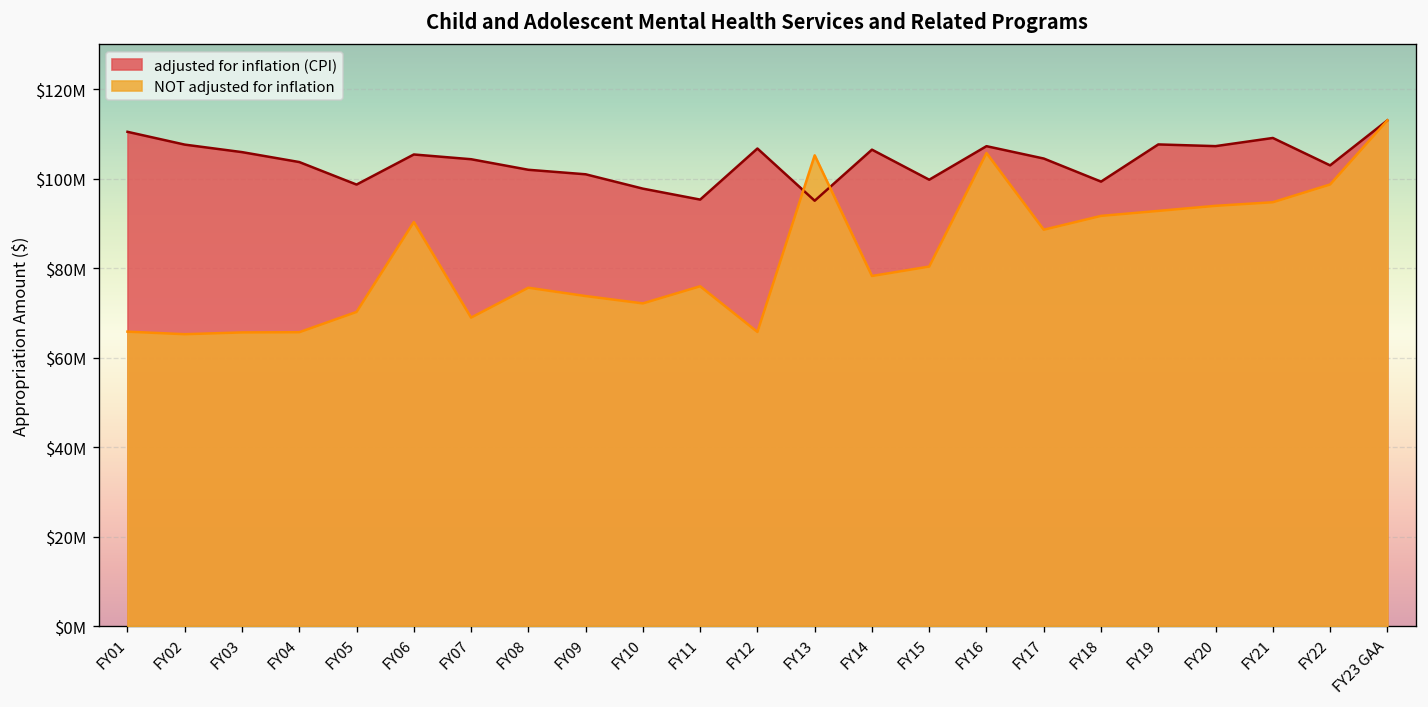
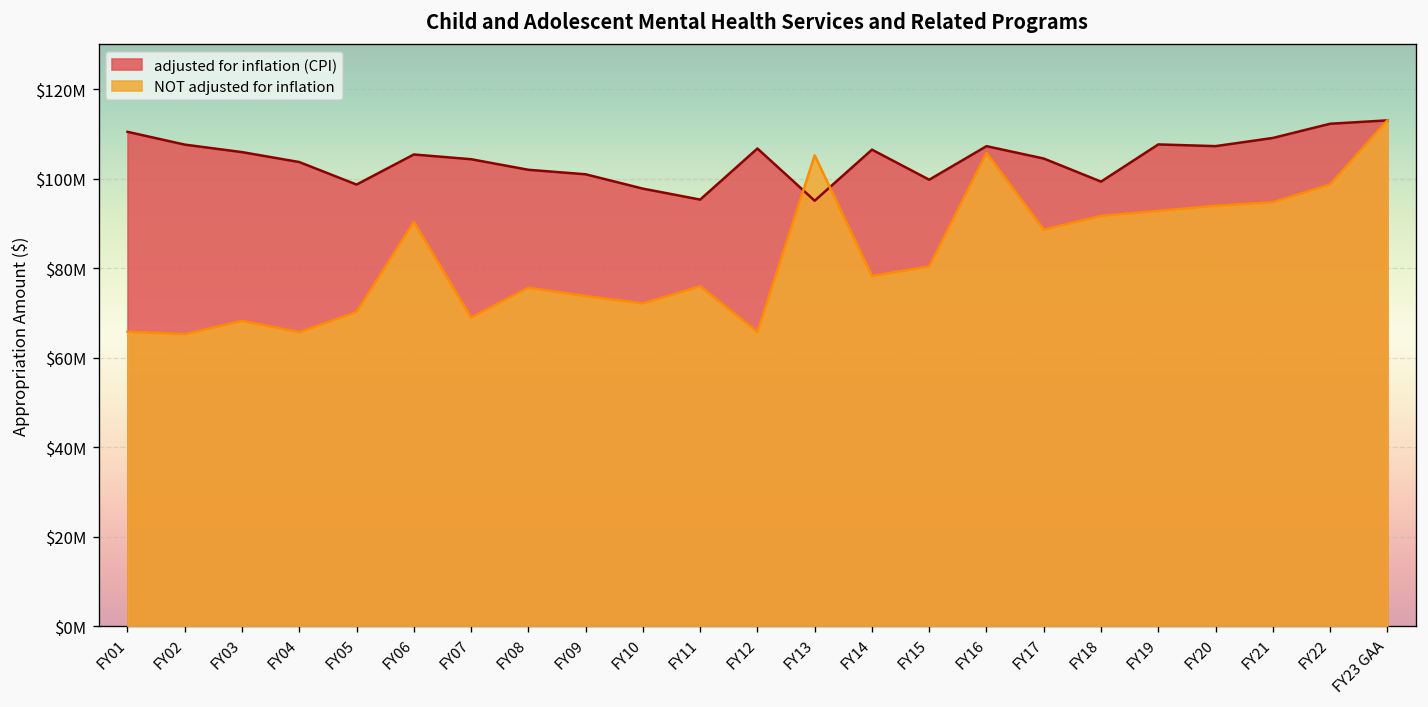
NOT adjusted for inflation, FY03: $66000000 -> $68000000
adjusted for inflation (CPI), FY22: $103000000 -> $112000000
